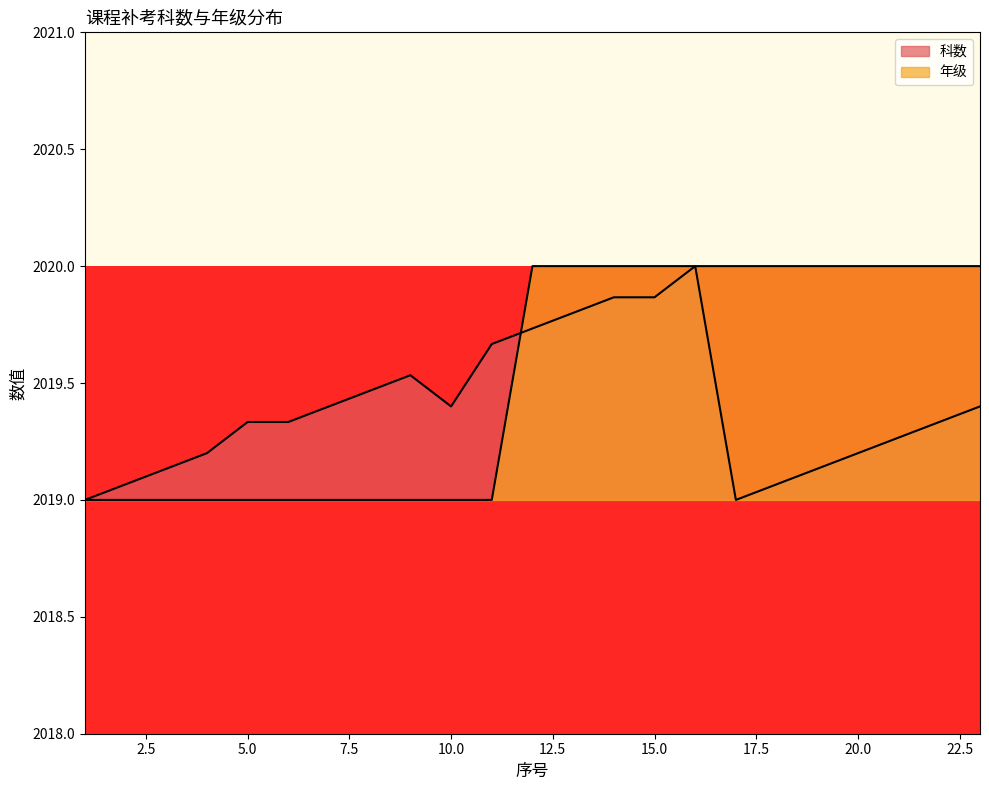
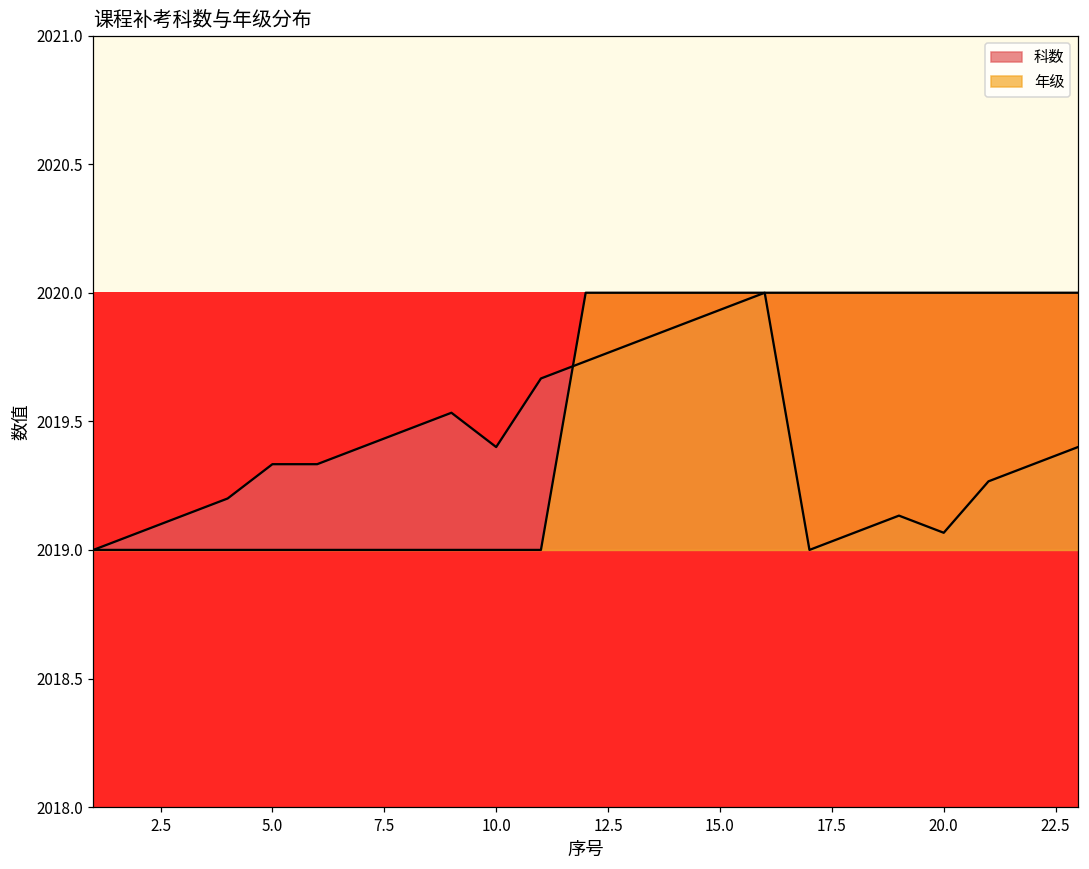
科数, 15.0: 2019.87 -> 2019.93
科数, 20.0: 2019.20 -> 2019.07
